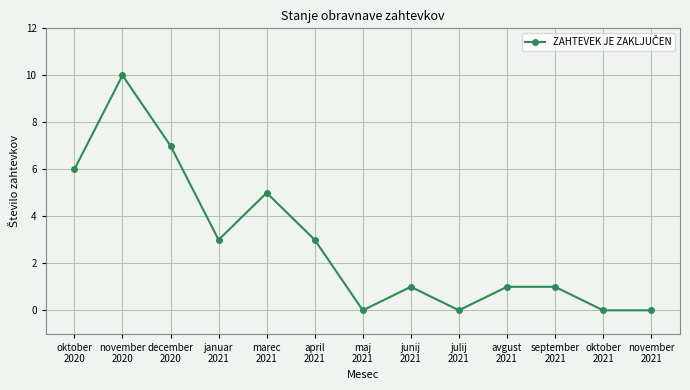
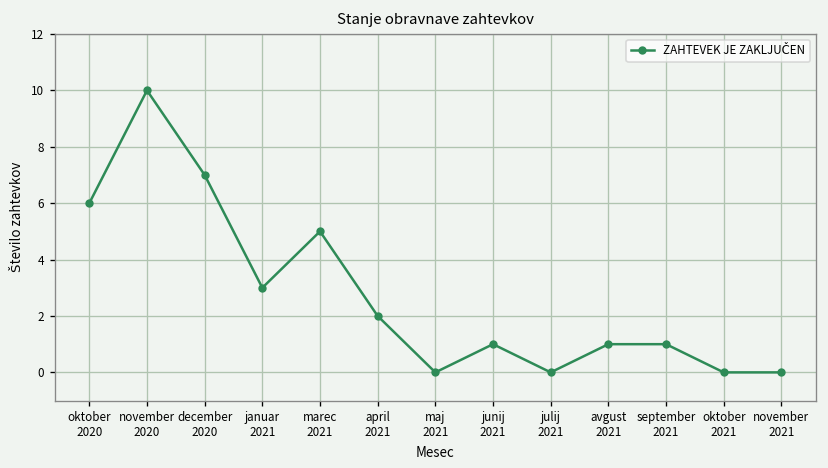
april 2021: 3 -> 2
